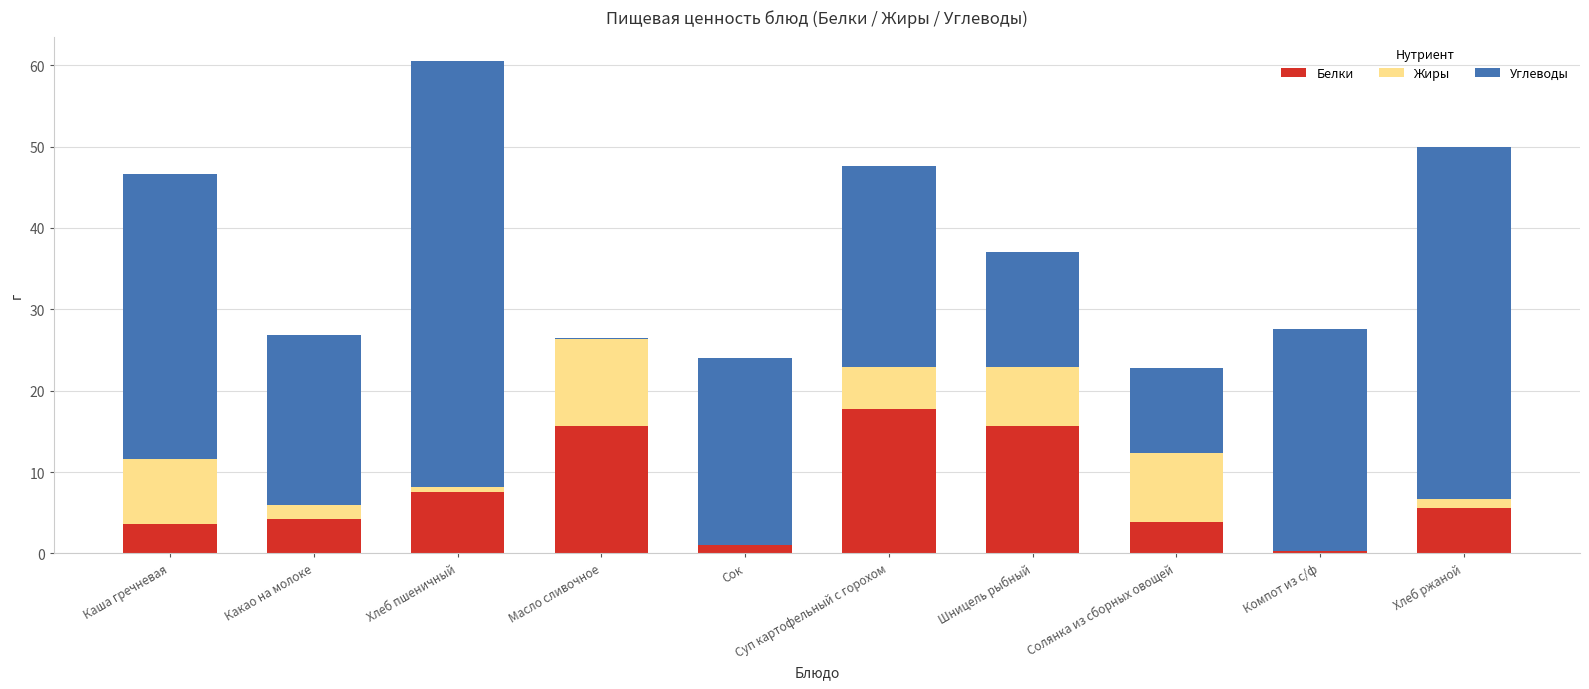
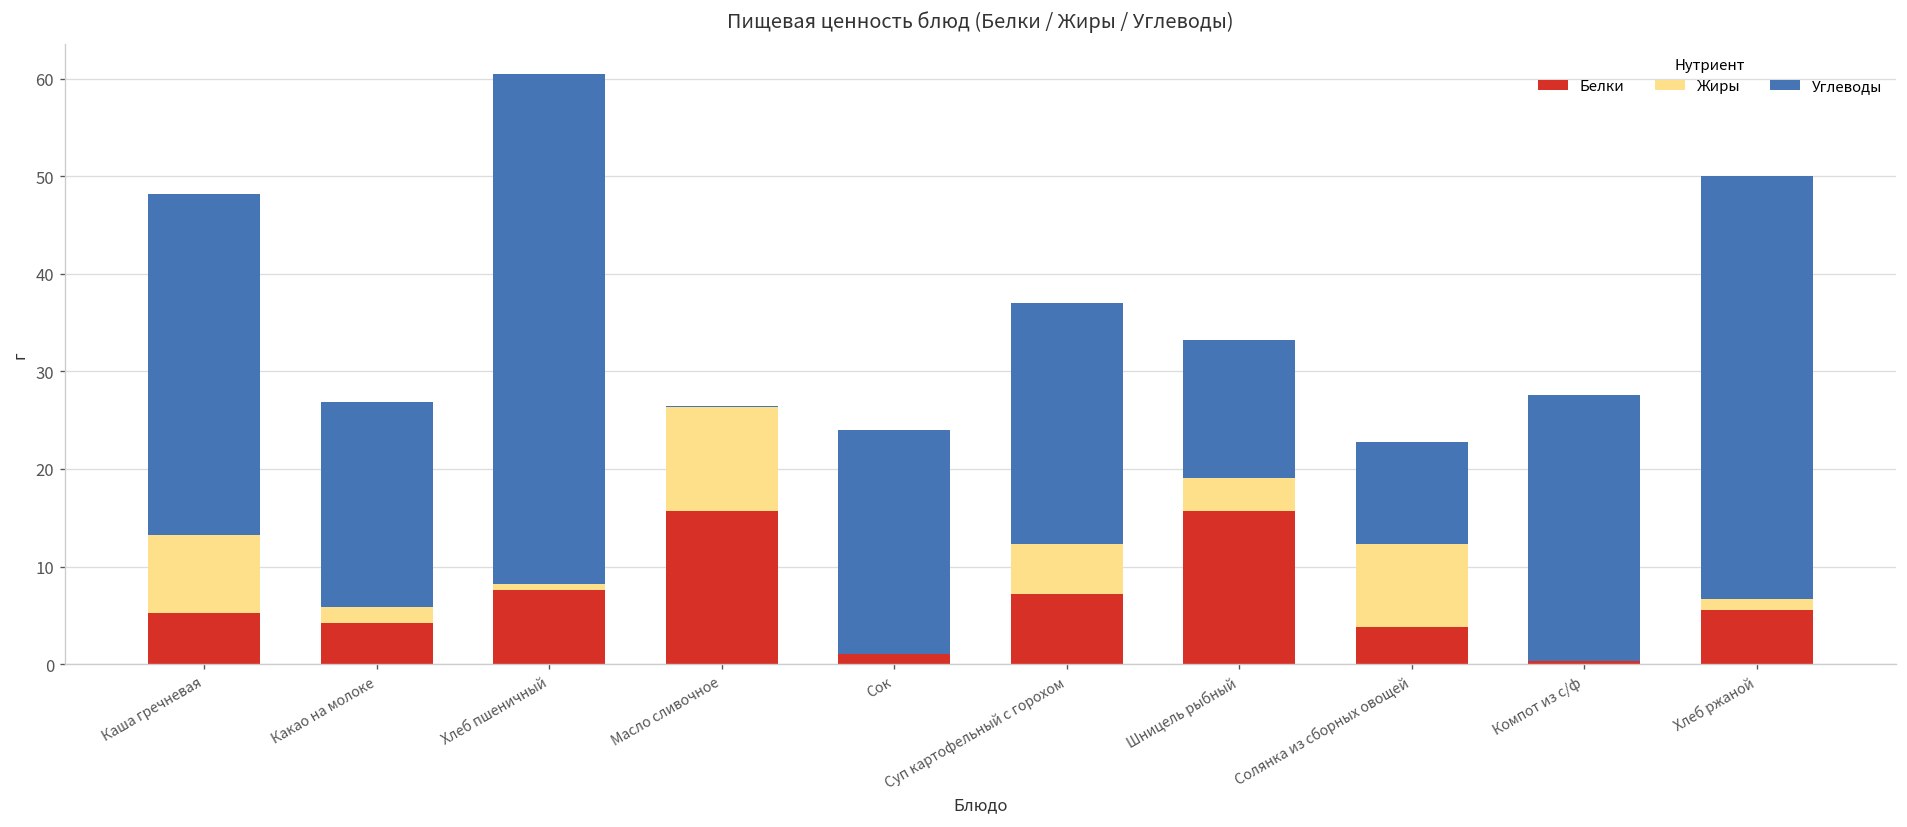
Белки, Каша гречневая: 4 -> 5
Белки, Суп картофельный с горохом: 18 -> 7
Жиры, Шницель рыбный: 7 -> 3
